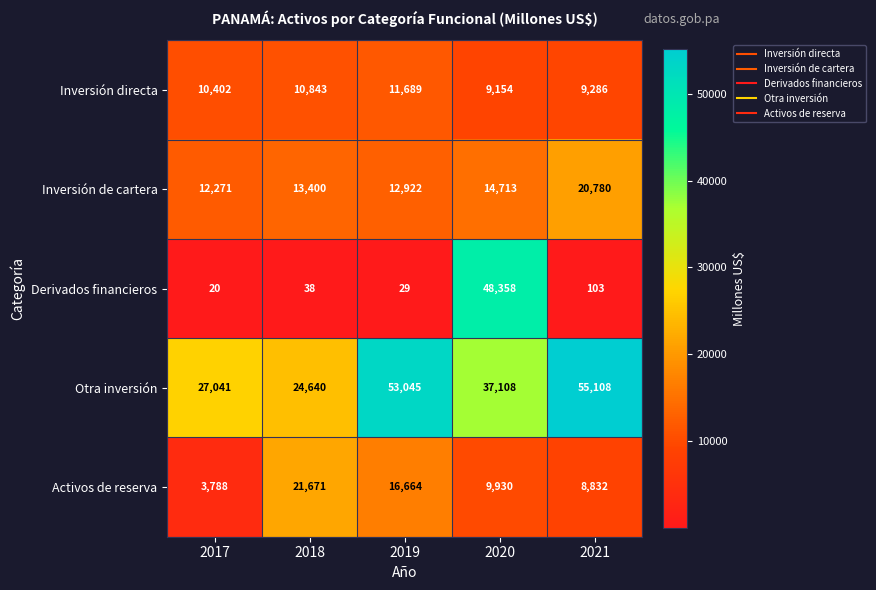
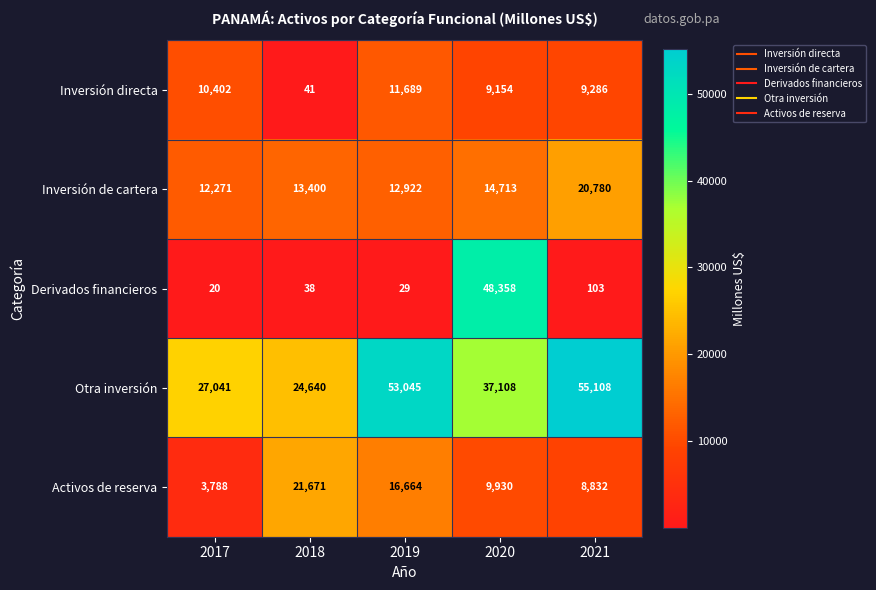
Inversión directa, 2018: 10,843 -> 41
